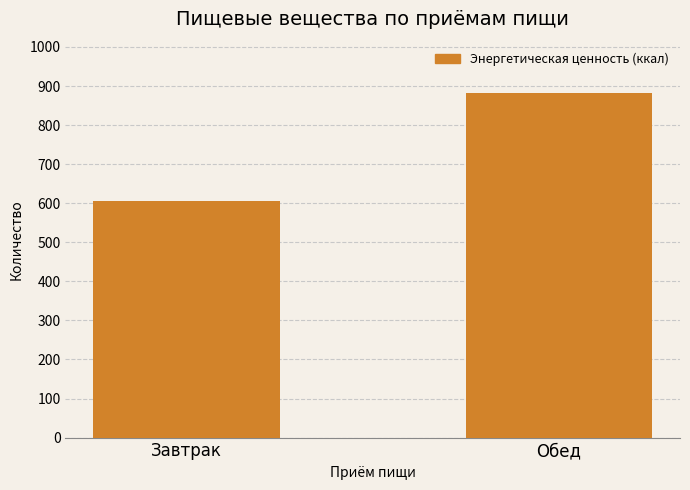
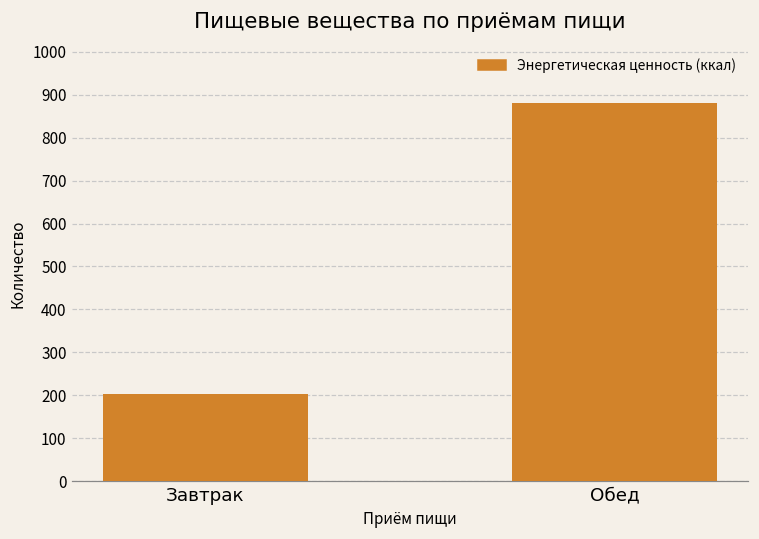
Завтрак: 610 -> 200
